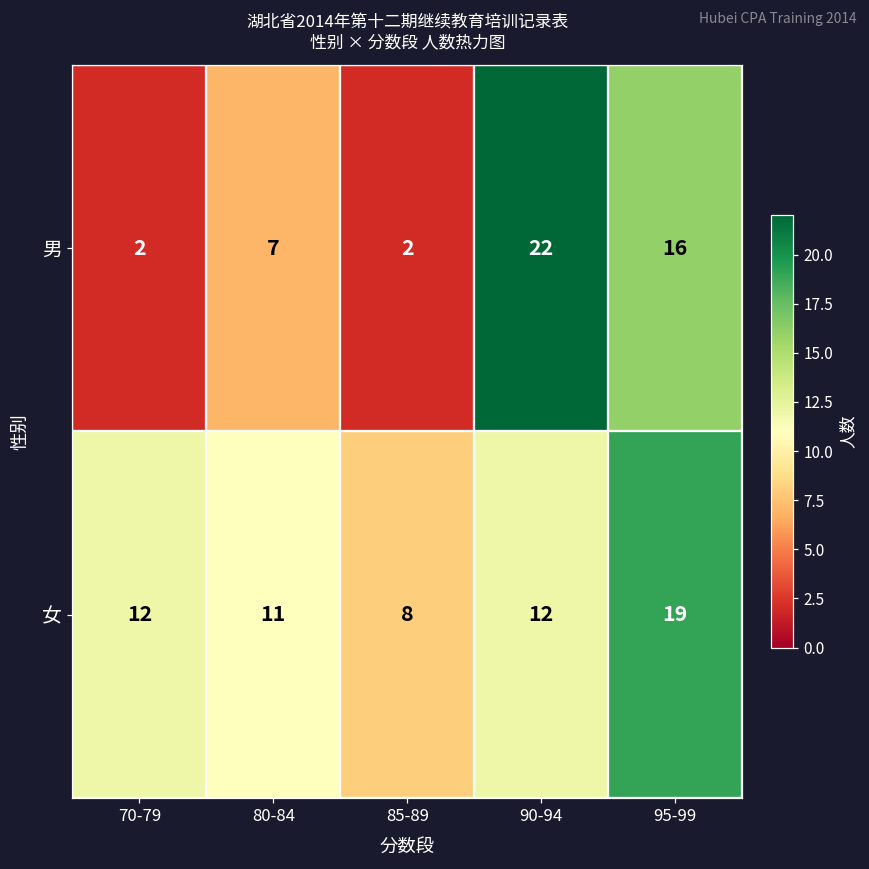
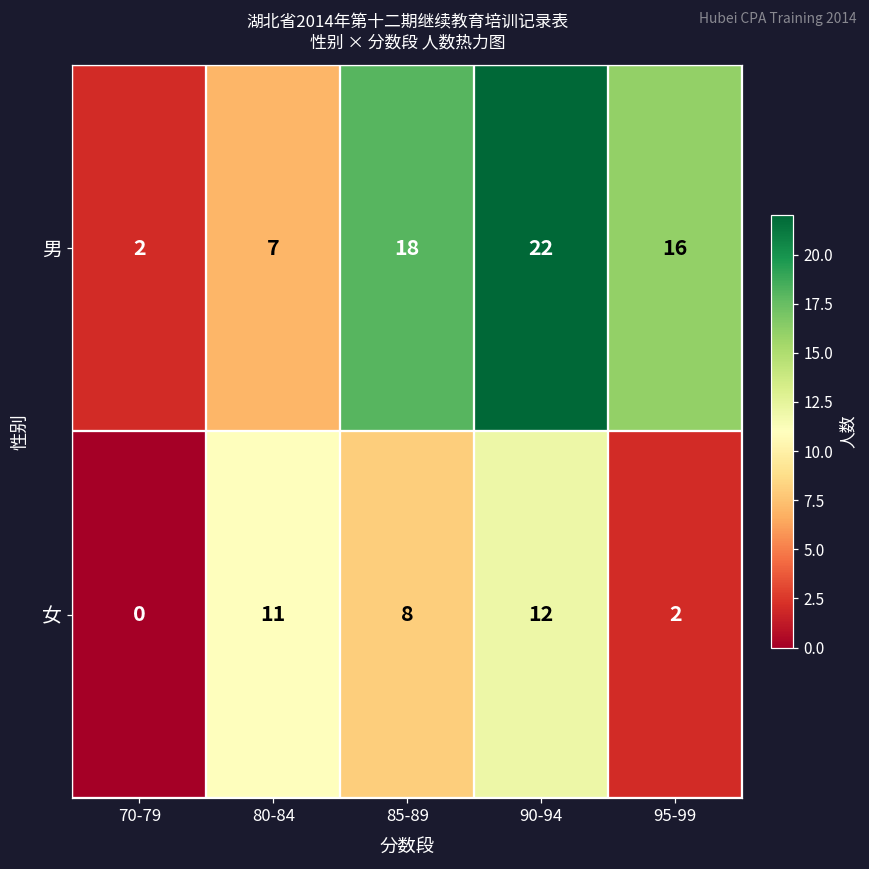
男, 85-89: 2 -> 18
女, 70-79: 12 -> 0
女, 95-99: 19 -> 2
